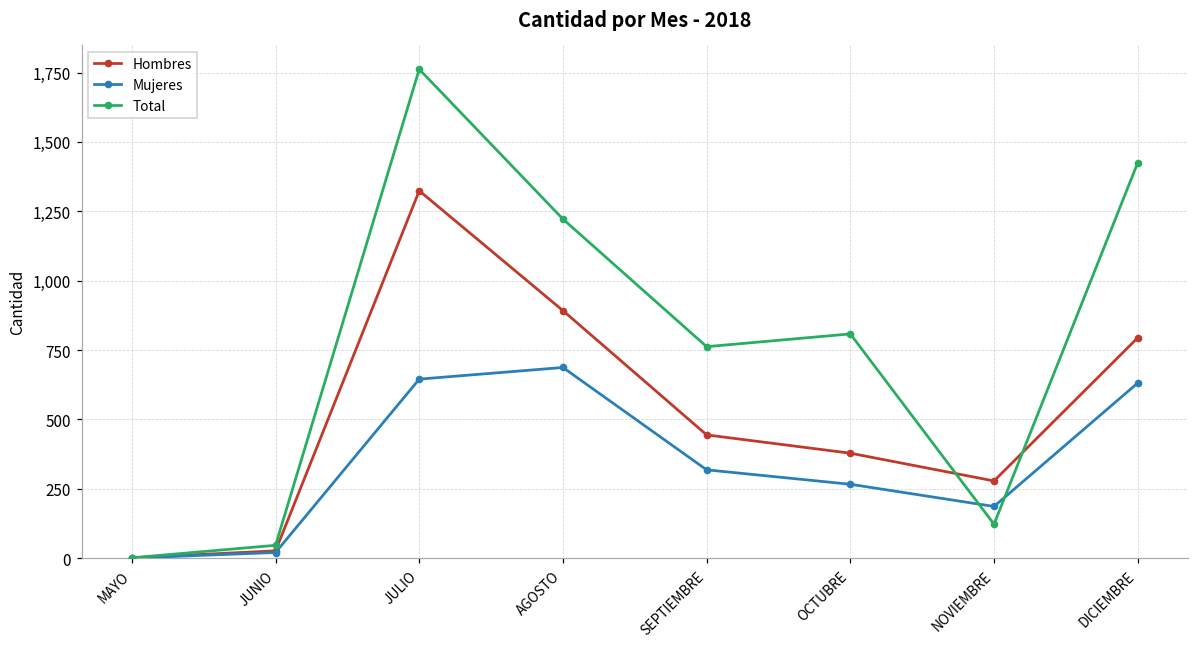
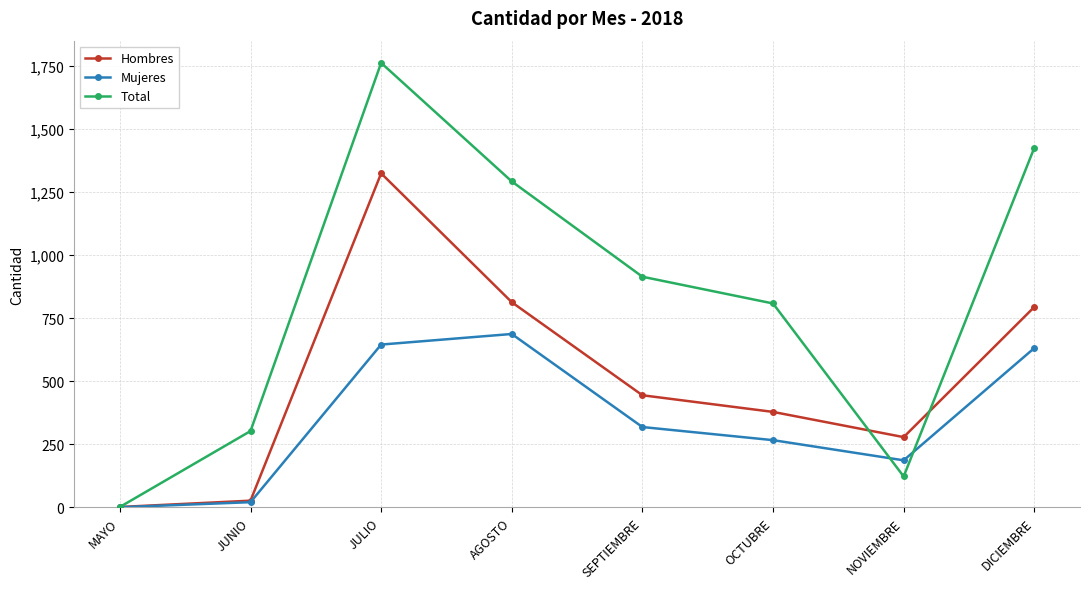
Total, JUNIO: 50 -> 300
Hombres, AGOSTO: 890 -> 810
Total, AGOSTO: 1,220 -> 1,290
Total, SEPTIEMBRE: 760 -> 910
